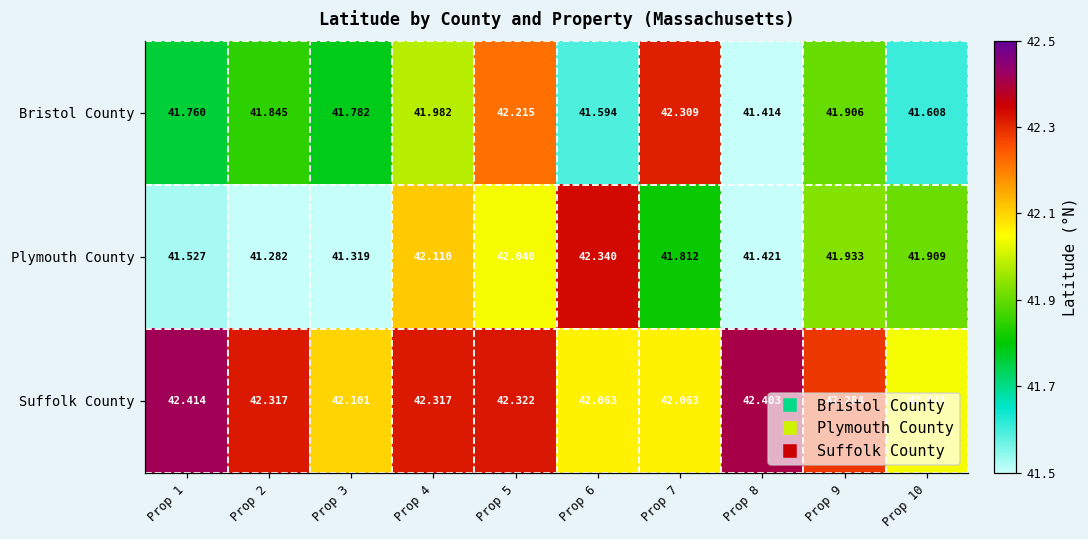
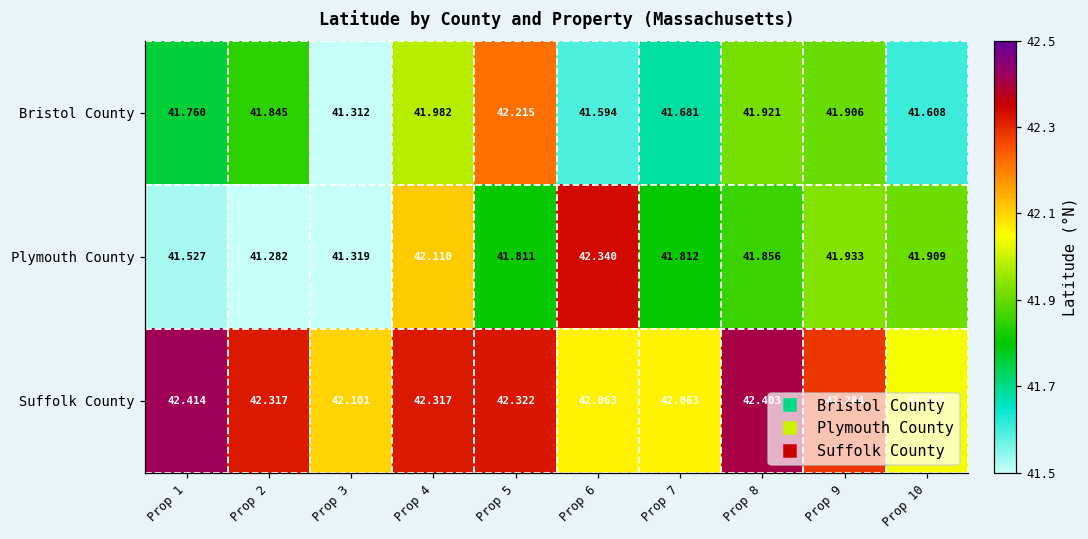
Bristol County, Prop 3: 41.782 -> 41.312
Bristol County, Prop 7: 42.309 -> 41.681
Bristol County, Prop 8: 41.414 -> 41.921
Plymouth County, Prop 5: 42.040 -> 41.811
Plymouth County, Prop 8: 41.421 -> 41.856
